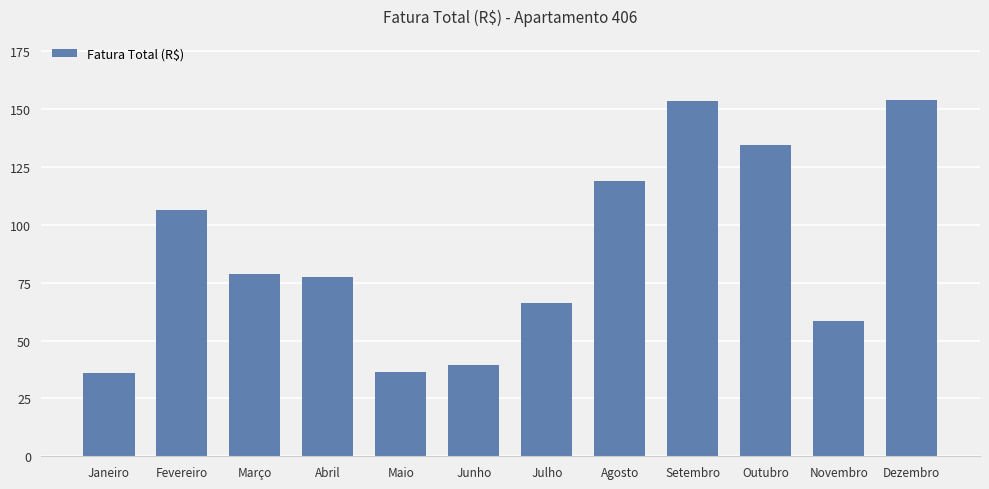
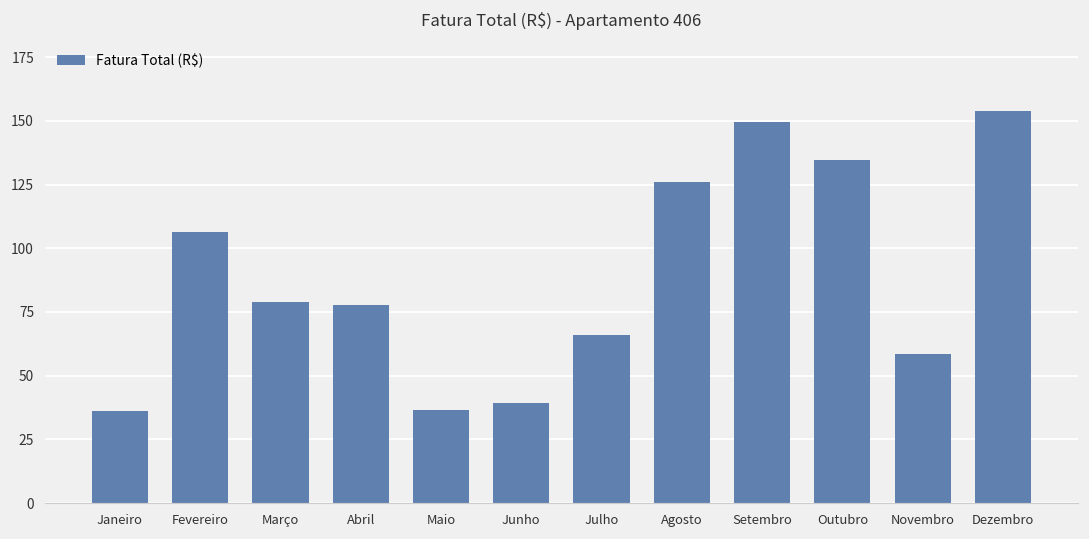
Agosto: 119 -> 126
Setembro: 153 -> 150
